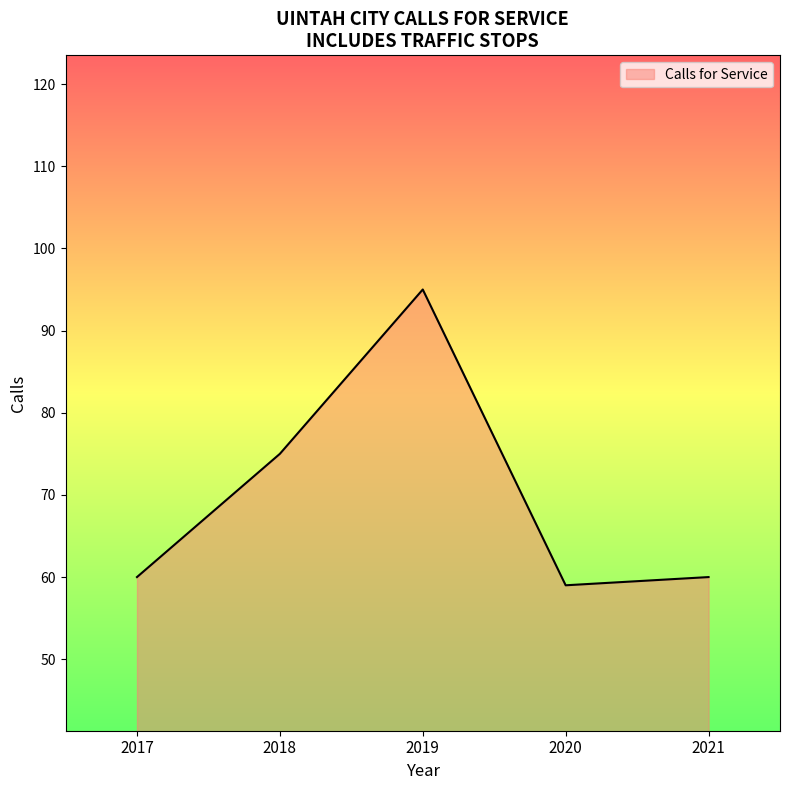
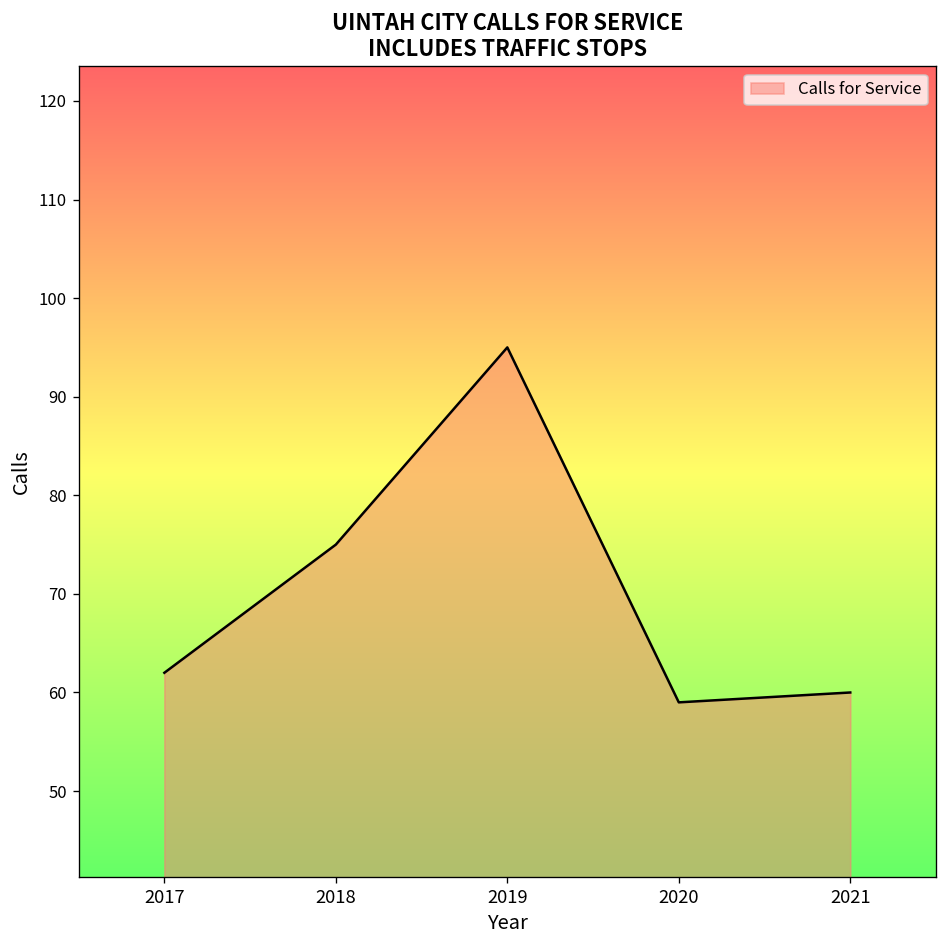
2017: 60 -> 62
